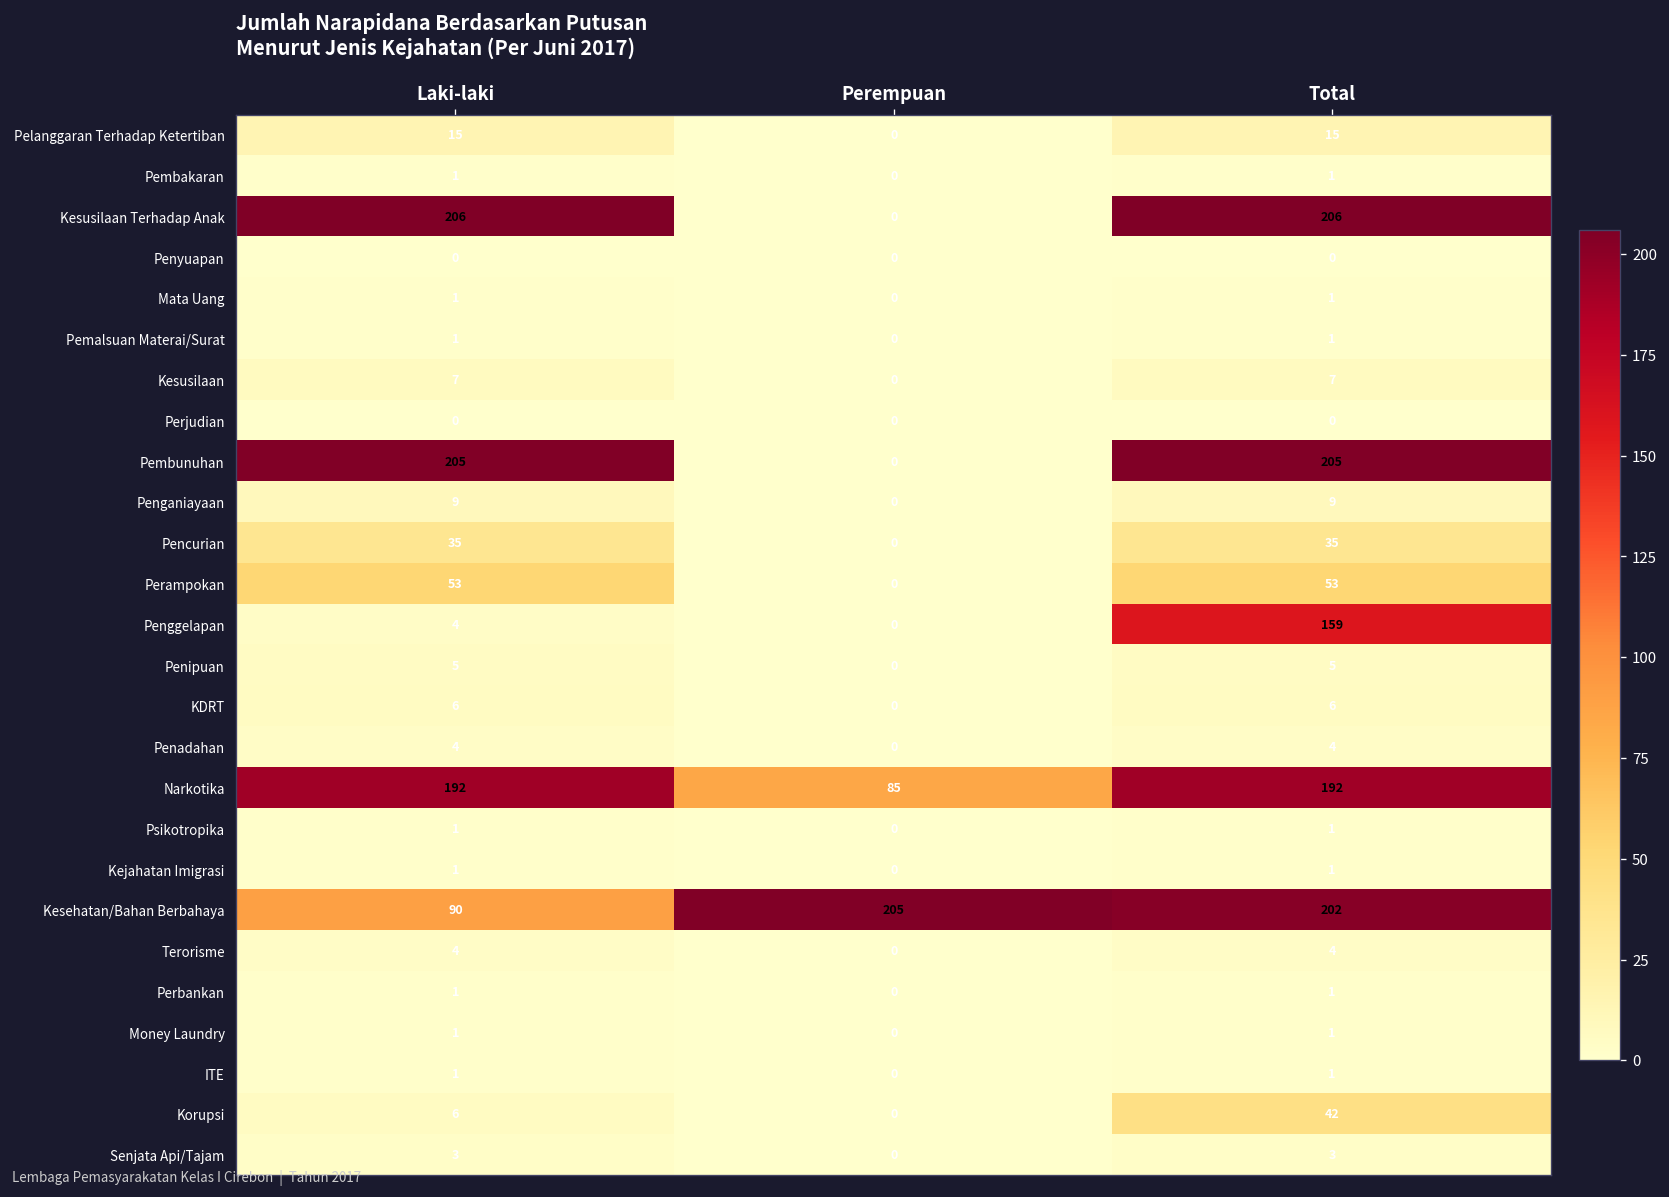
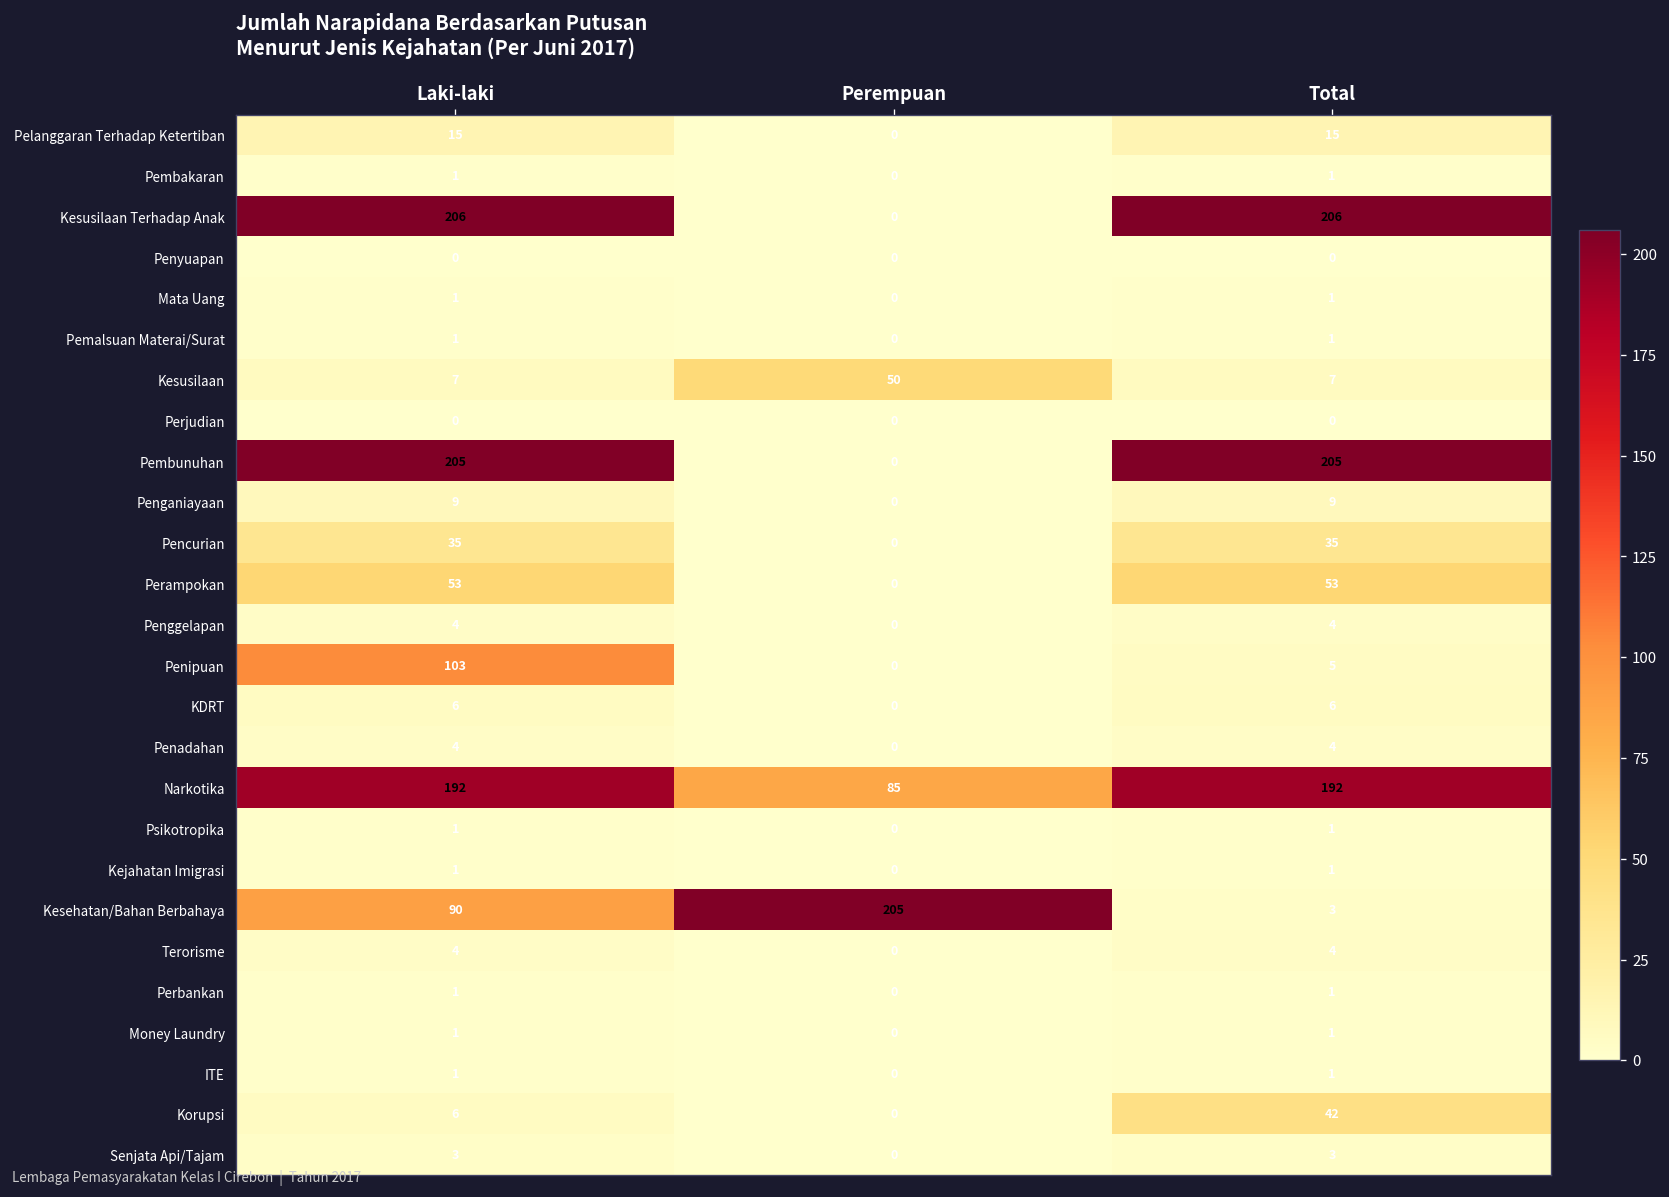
Kesusilaan, Perempuan: 0 -> 50
Penggelapan, Total: 159 -> 4
Penipuan, Laki-laki: 5 -> 103
Kesehatan/Bahan Berbahaya, Total: 202 -> 3
